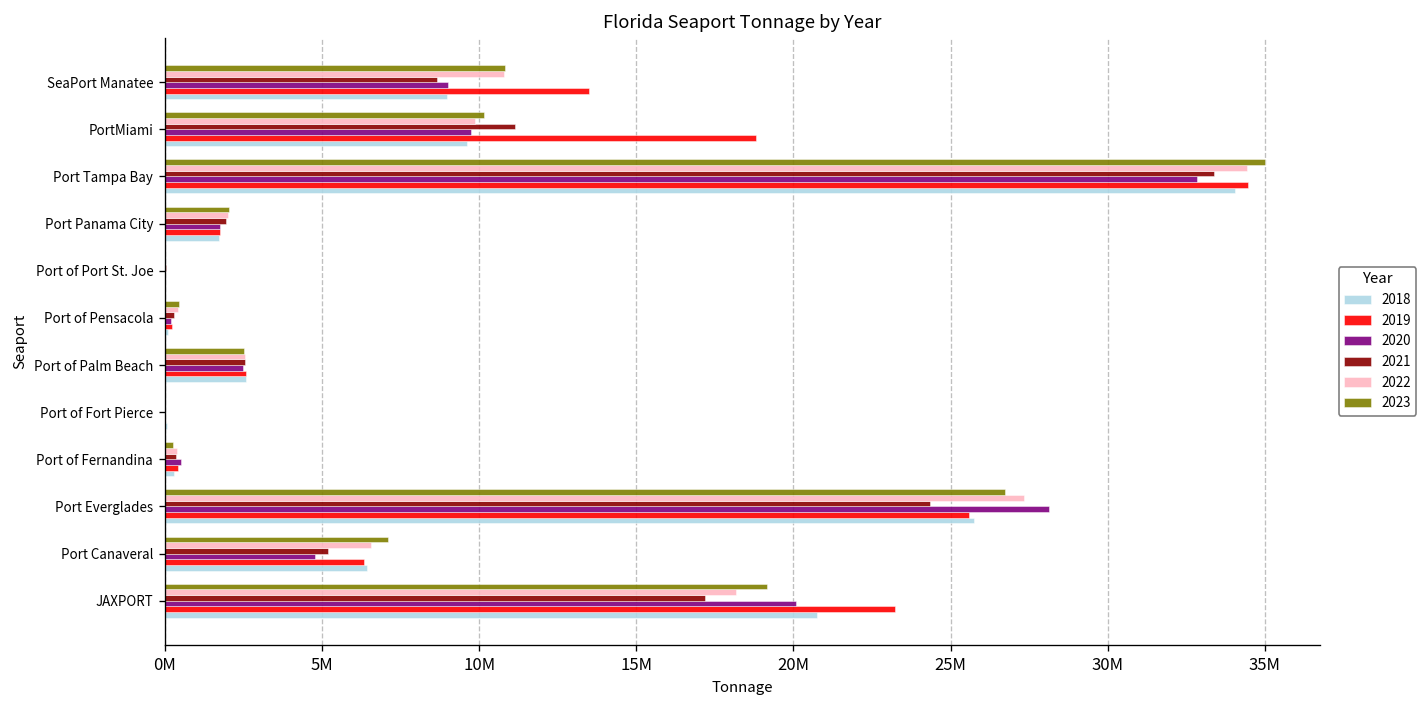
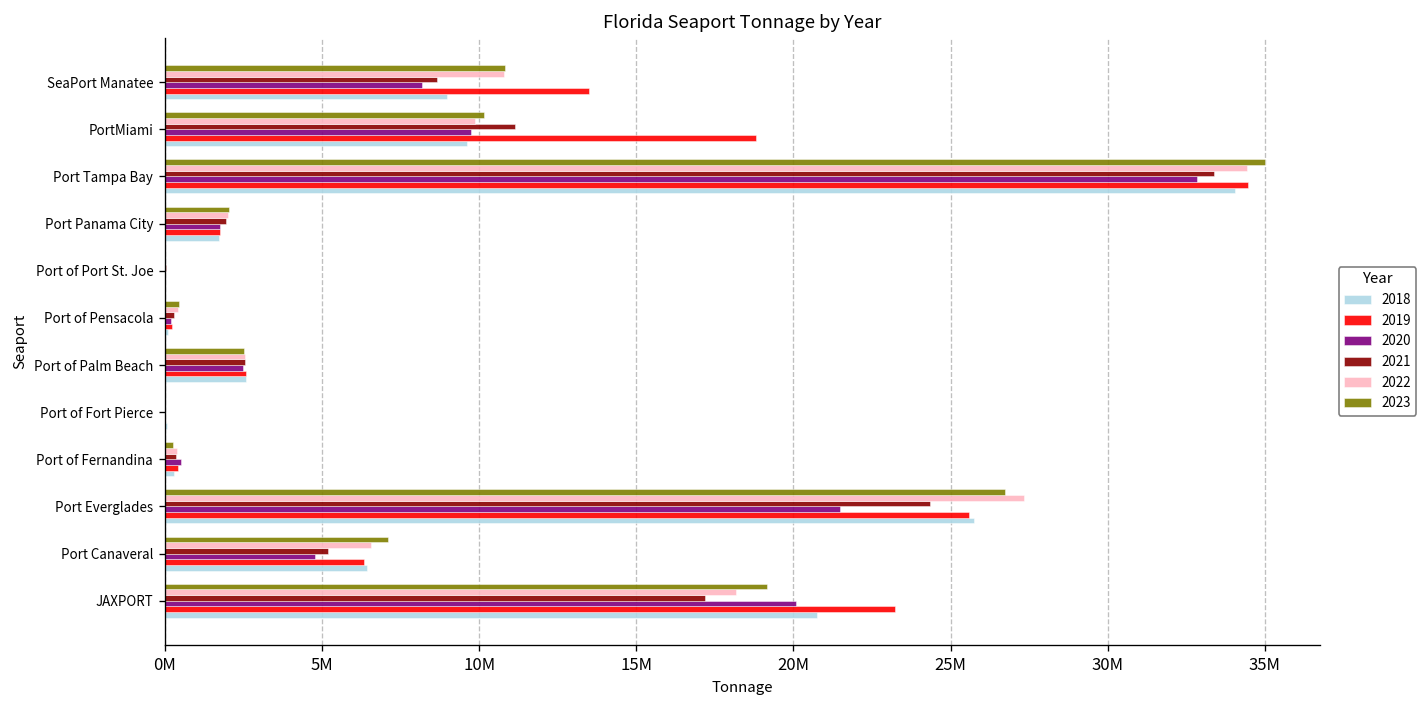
2020, SeaPort Manatee: 9000000 -> 8200000
2020, Port Everglades: 28100000 -> 21500000
